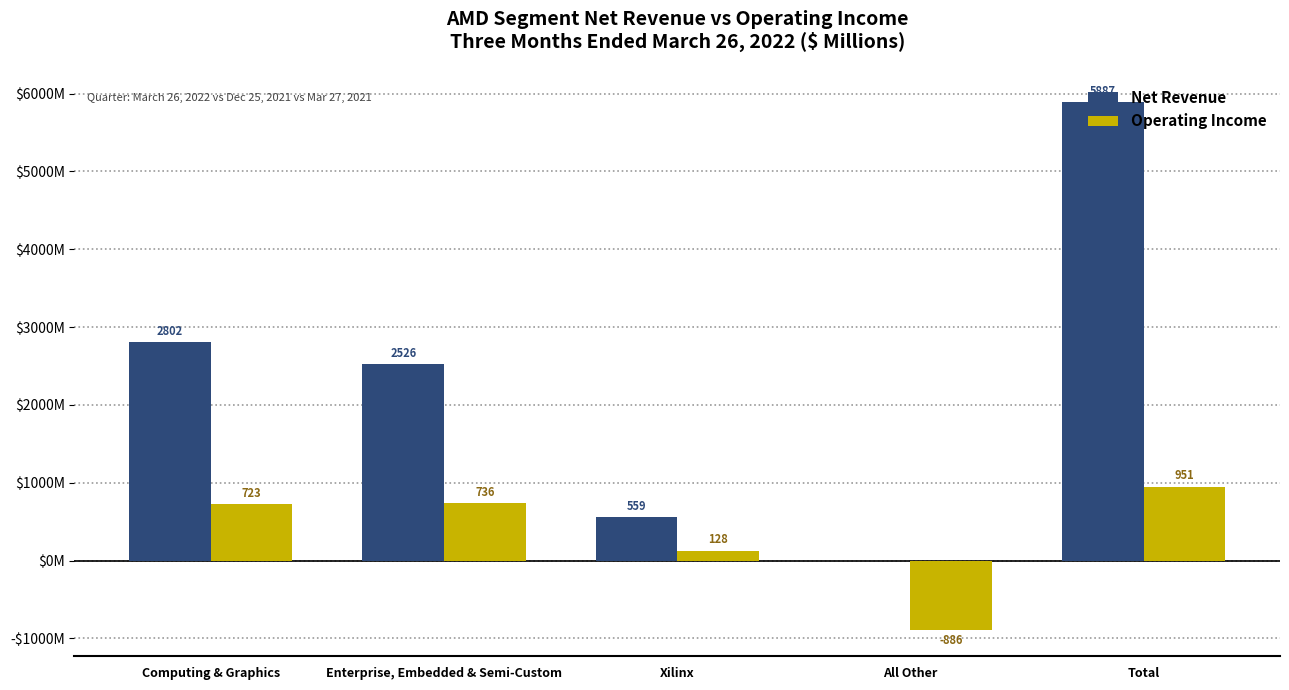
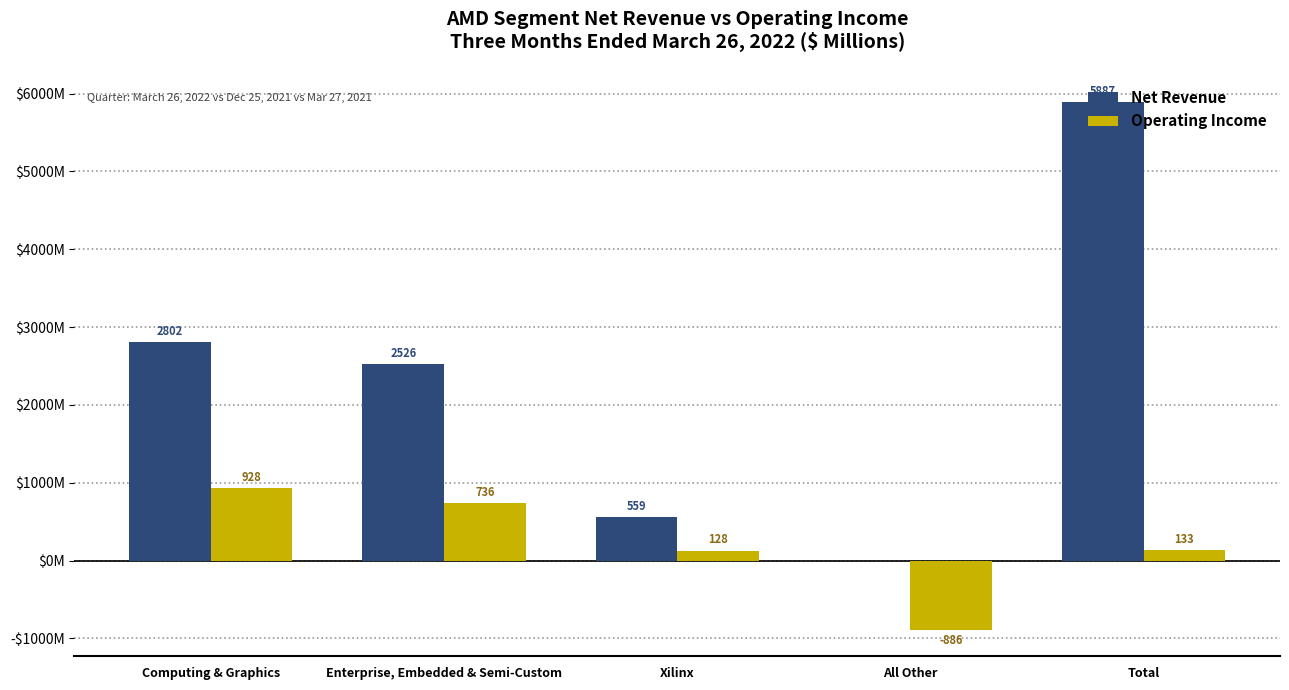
Operating Income, Computing & Graphics: 723 -> 928
Operating Income, Total: 951 -> 133
